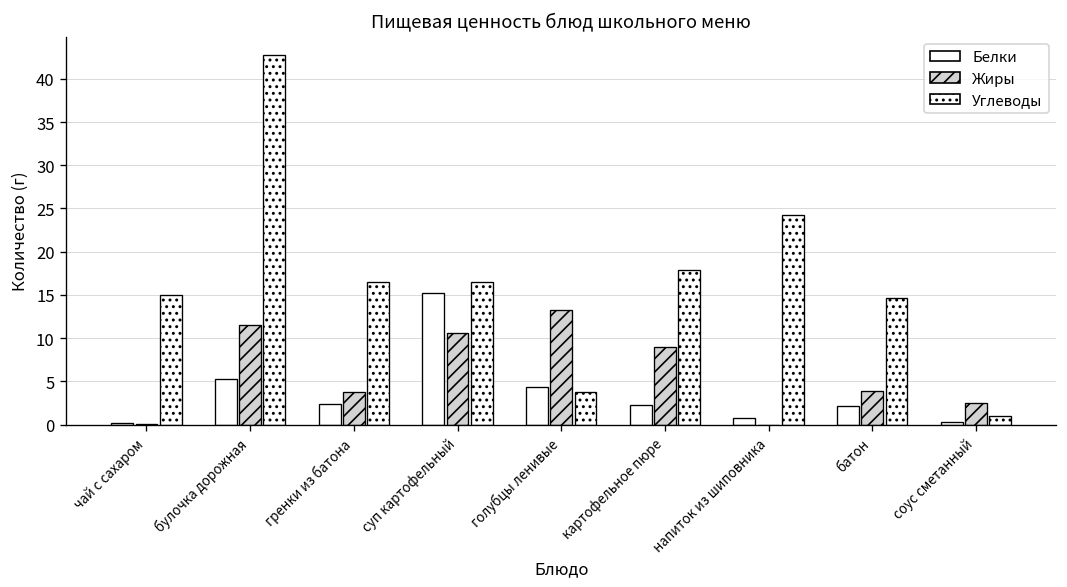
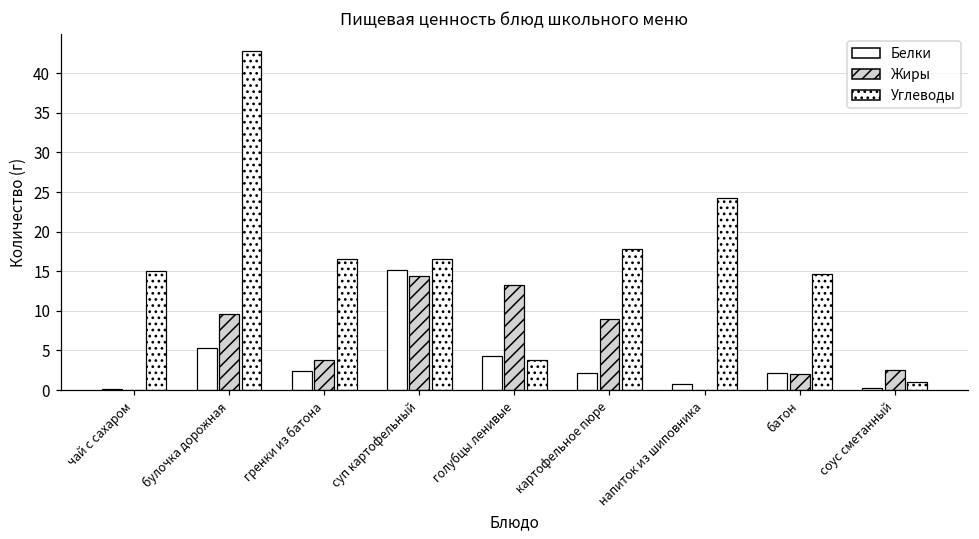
Жиры, булочка дорожная: 12 -> 10
Жиры, суп картофельный: 11 -> 14
Жиры, батон: 4 -> 2
